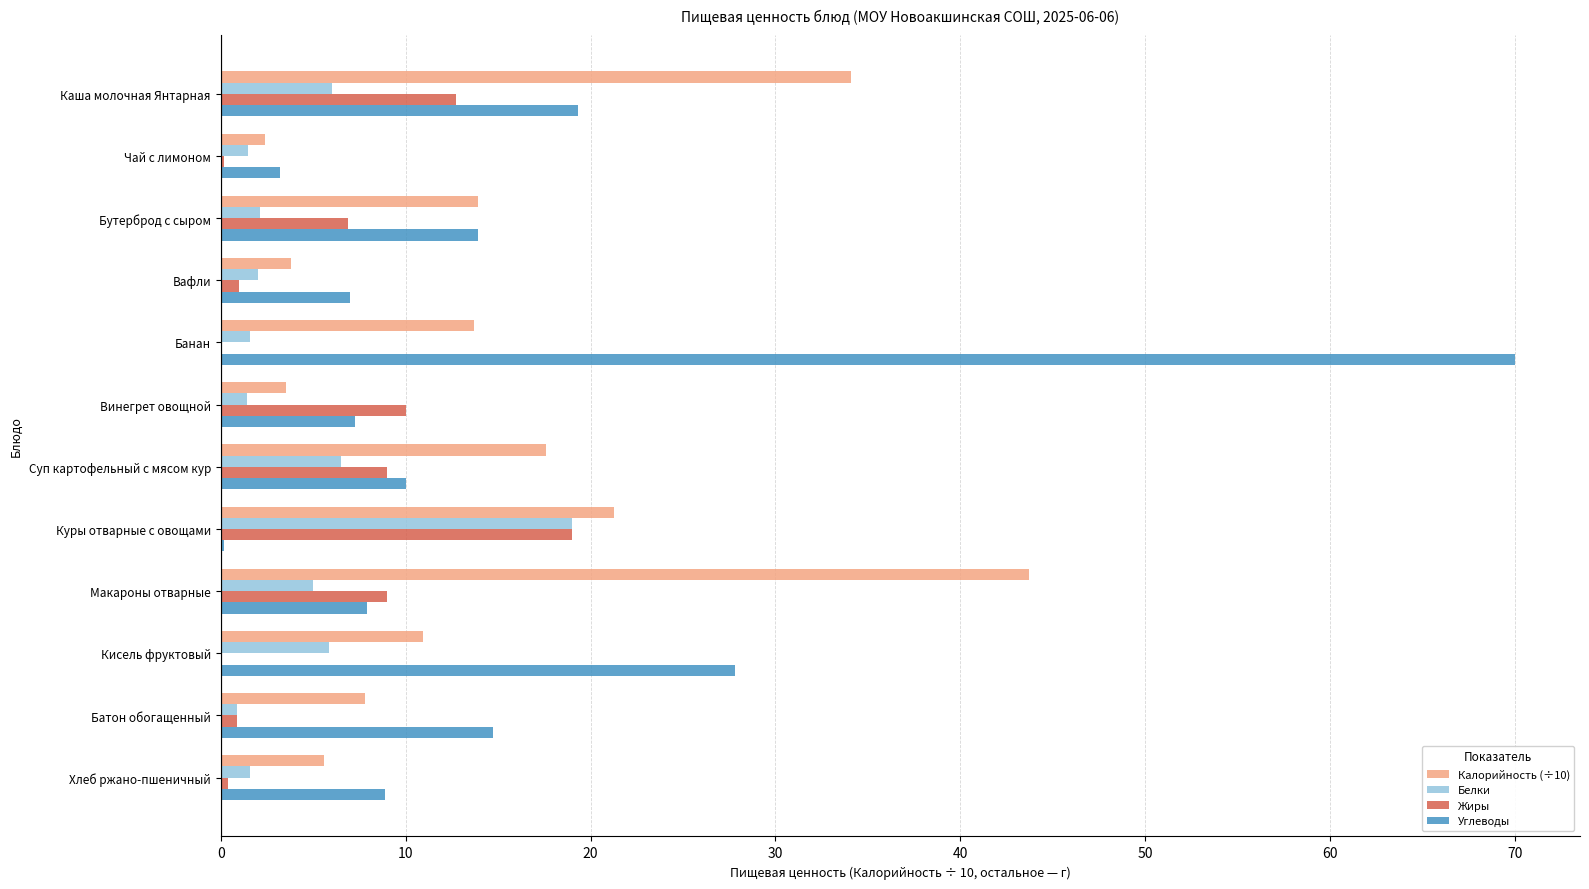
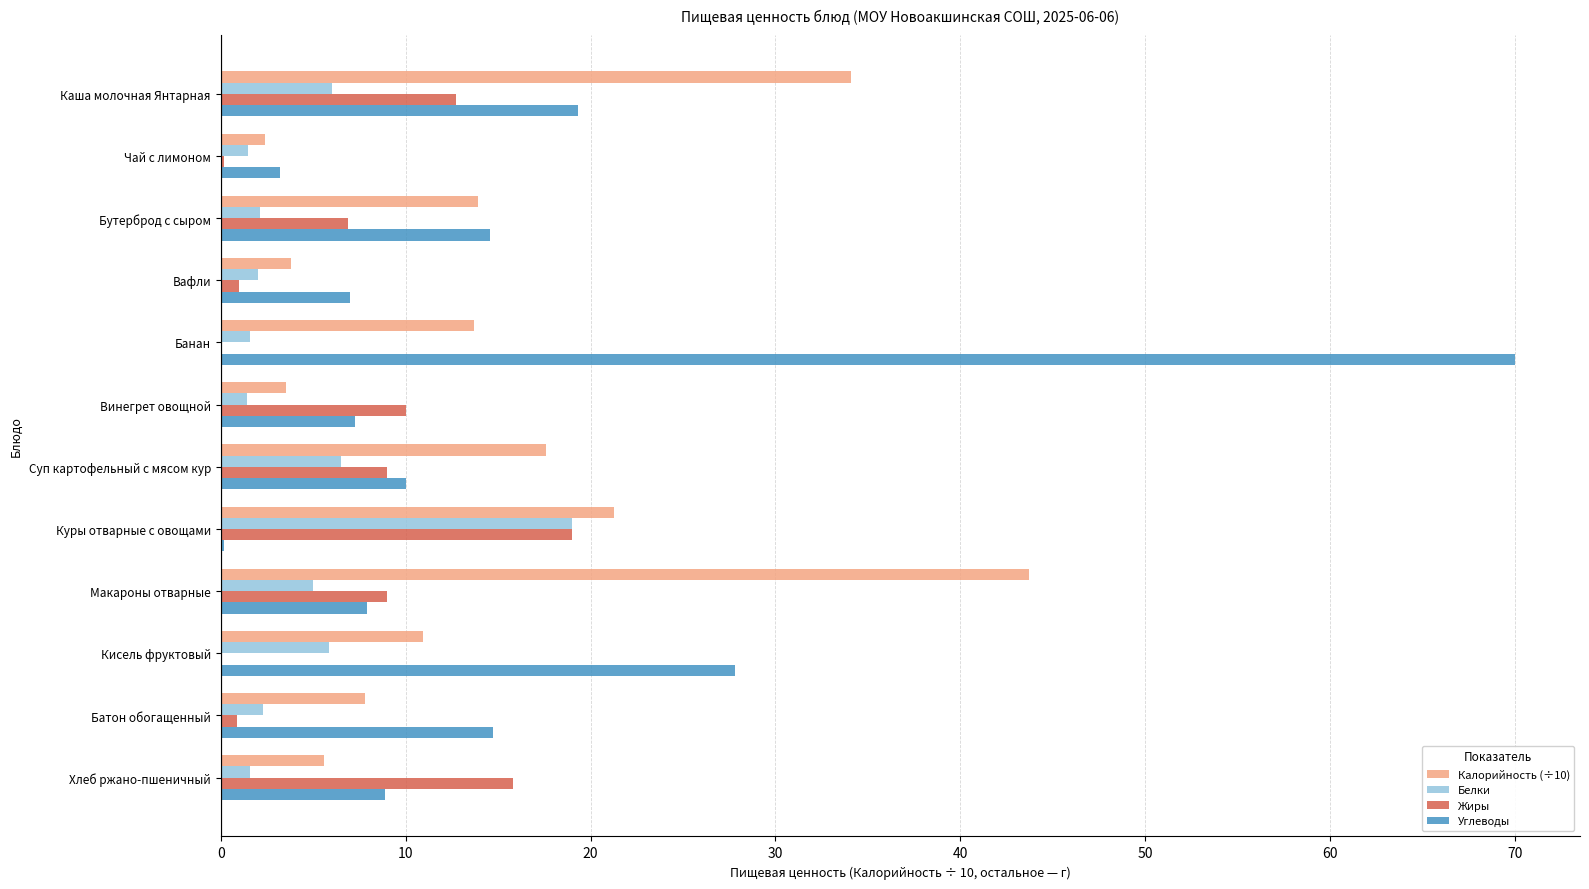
Углеводы, Бутерброд с сыром: 13.9 -> 14.6
Белки, Батон обогащенный: 0.9 -> 2.3
Жиры, Хлеб ржано-пшеничный: 0.4 -> 15.8
